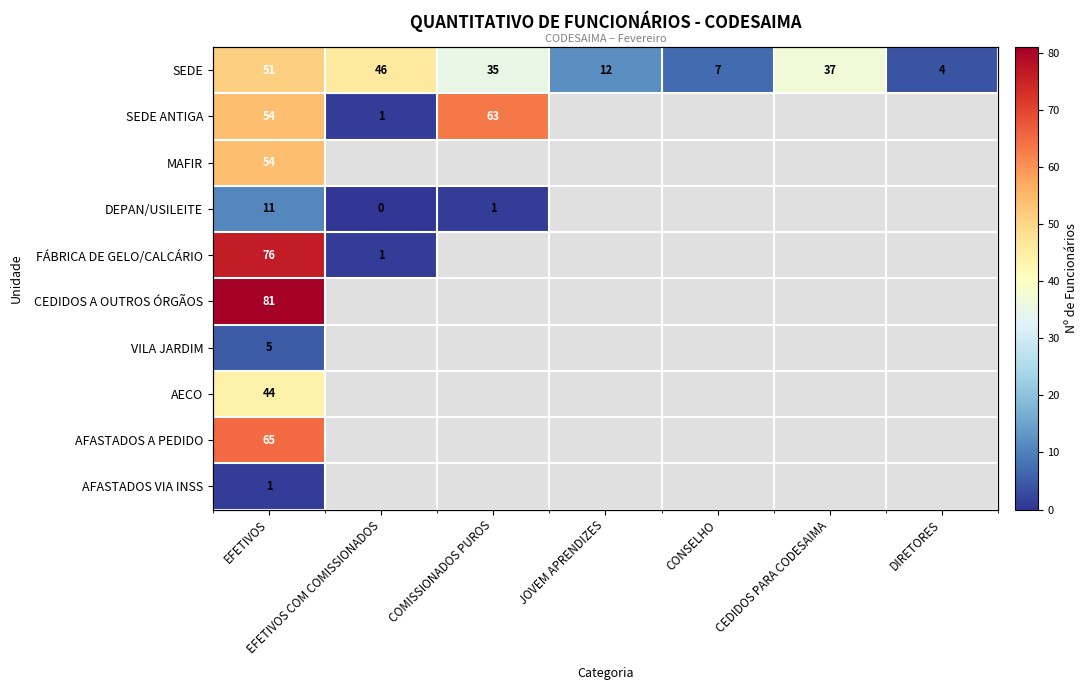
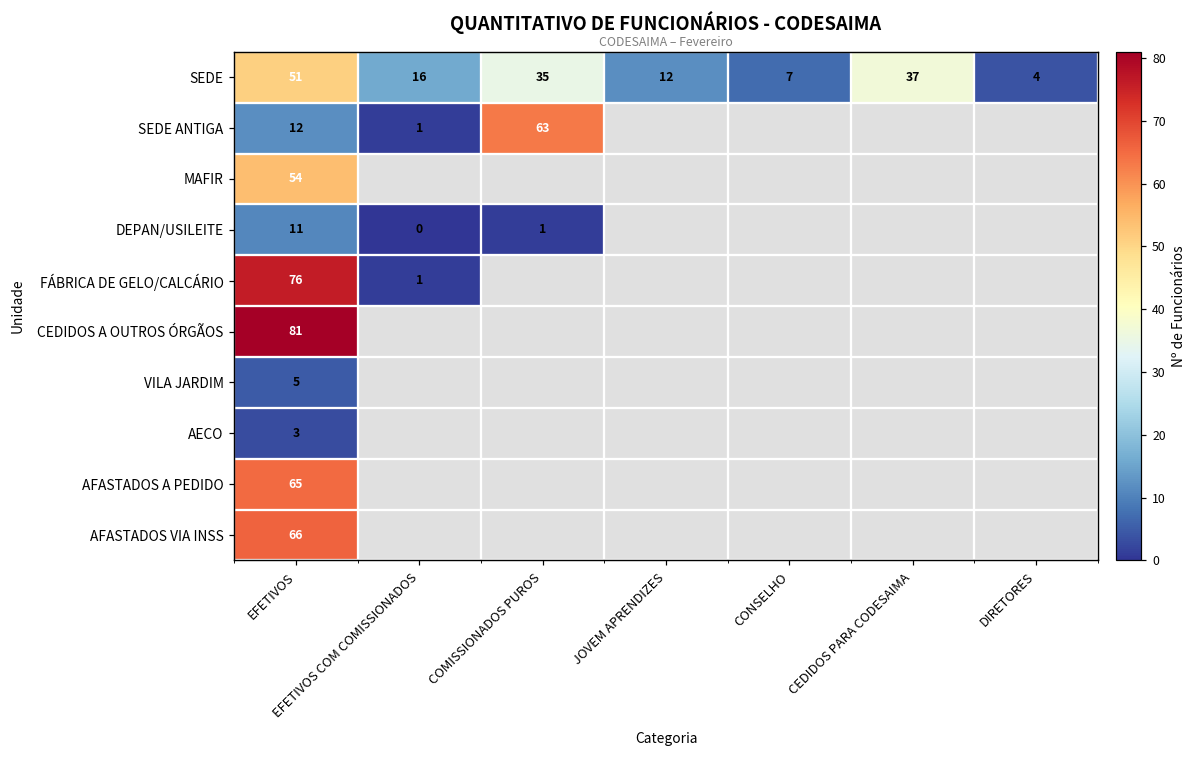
SEDE, EFETIVOS COM COMISSIONADOS: 46 -> 16
SEDE ANTIGA, EFETIVOS: 54 -> 12
AECO, EFETIVOS: 44 -> 3
AFASTADOS VIA INSS, EFETIVOS: 1 -> 66
